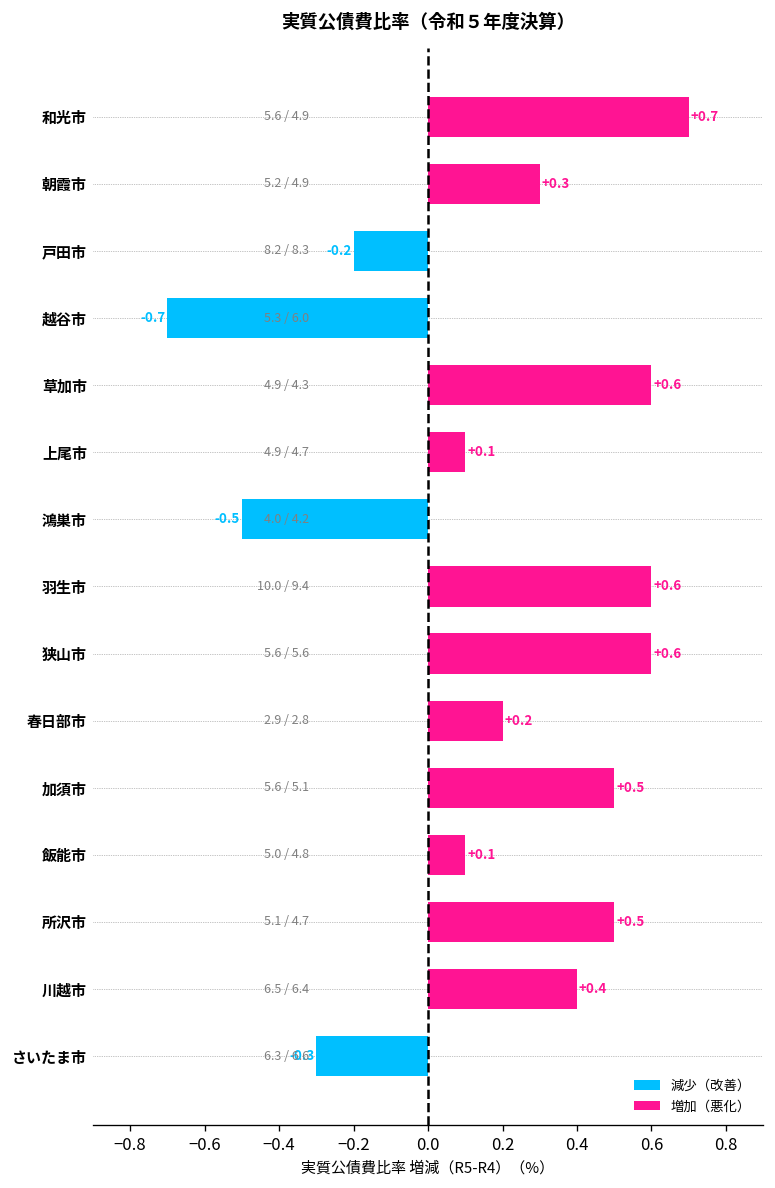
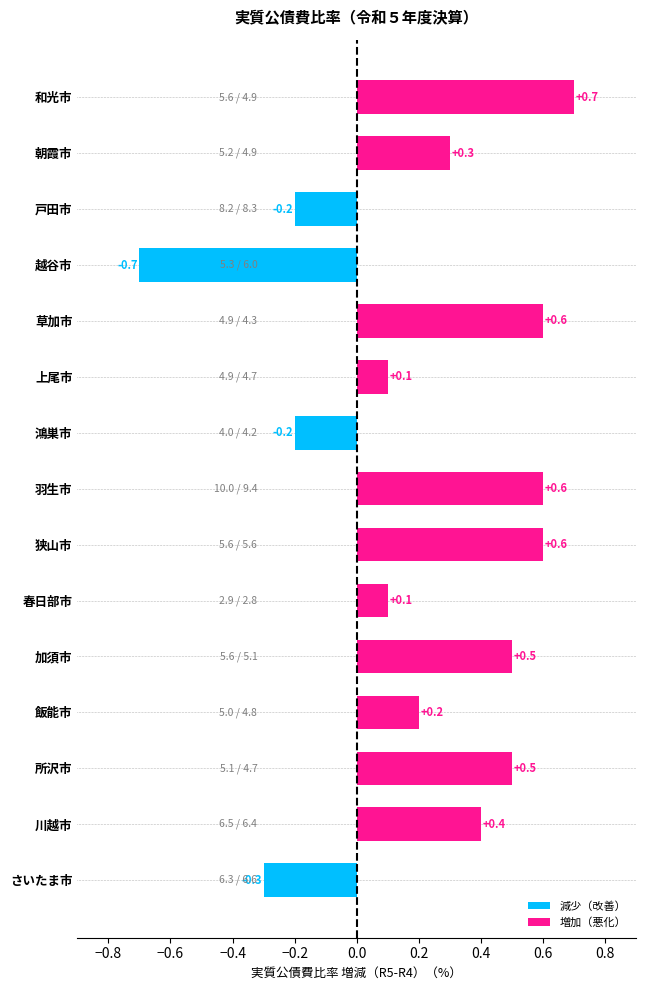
鴻巣市: -0.5 -> -0.2
春日部市: +0.2 -> +0.1
飯能市: +0.1 -> +0.2
